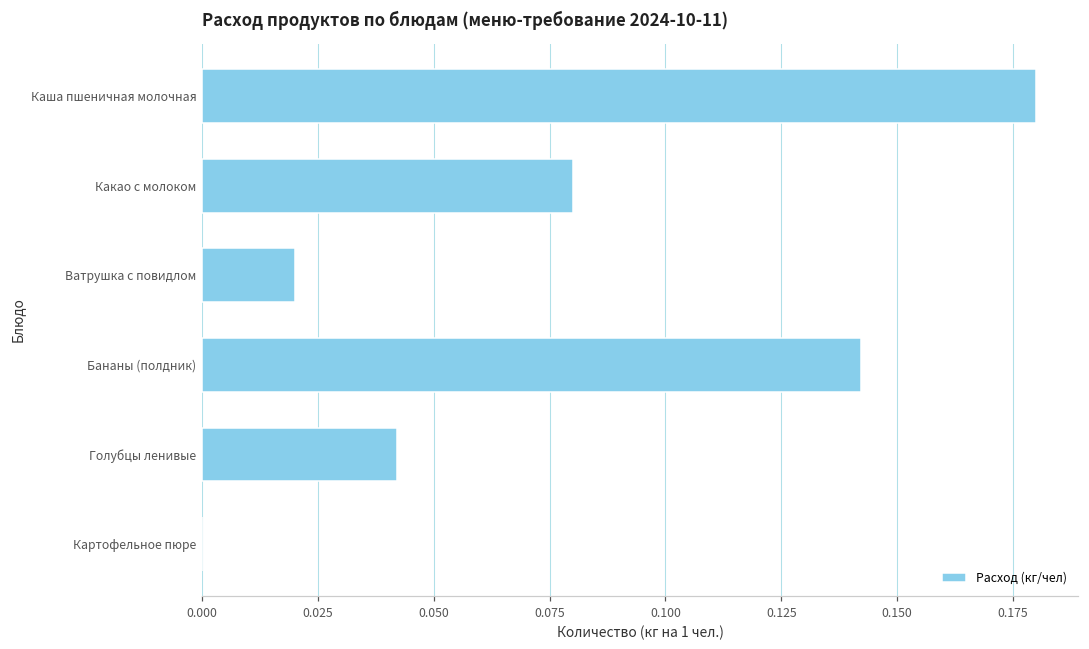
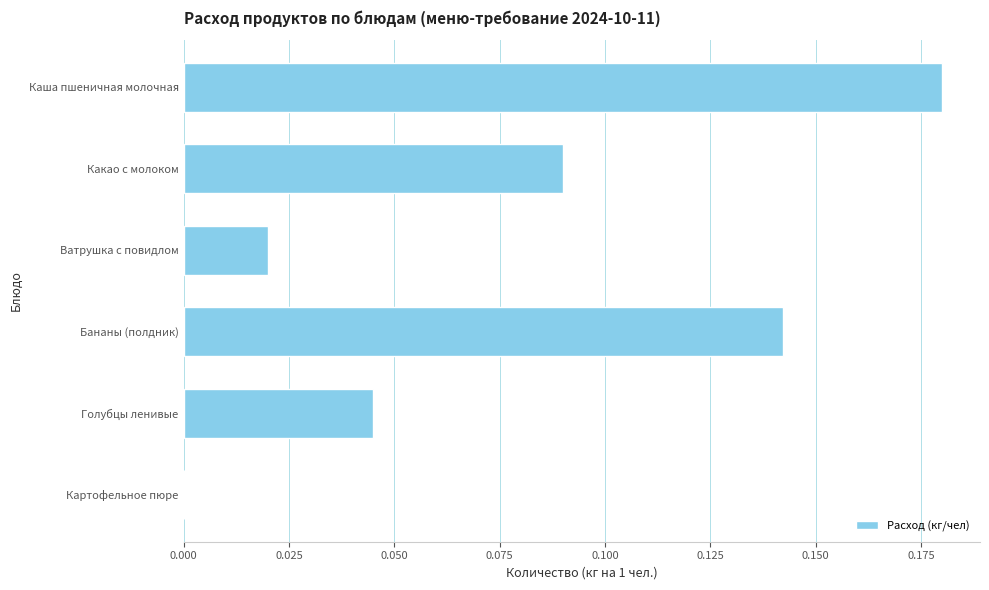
Какао с молоком: 0.08 -> 0.09
Голубцы ленивые: 0.042 -> 0.045
